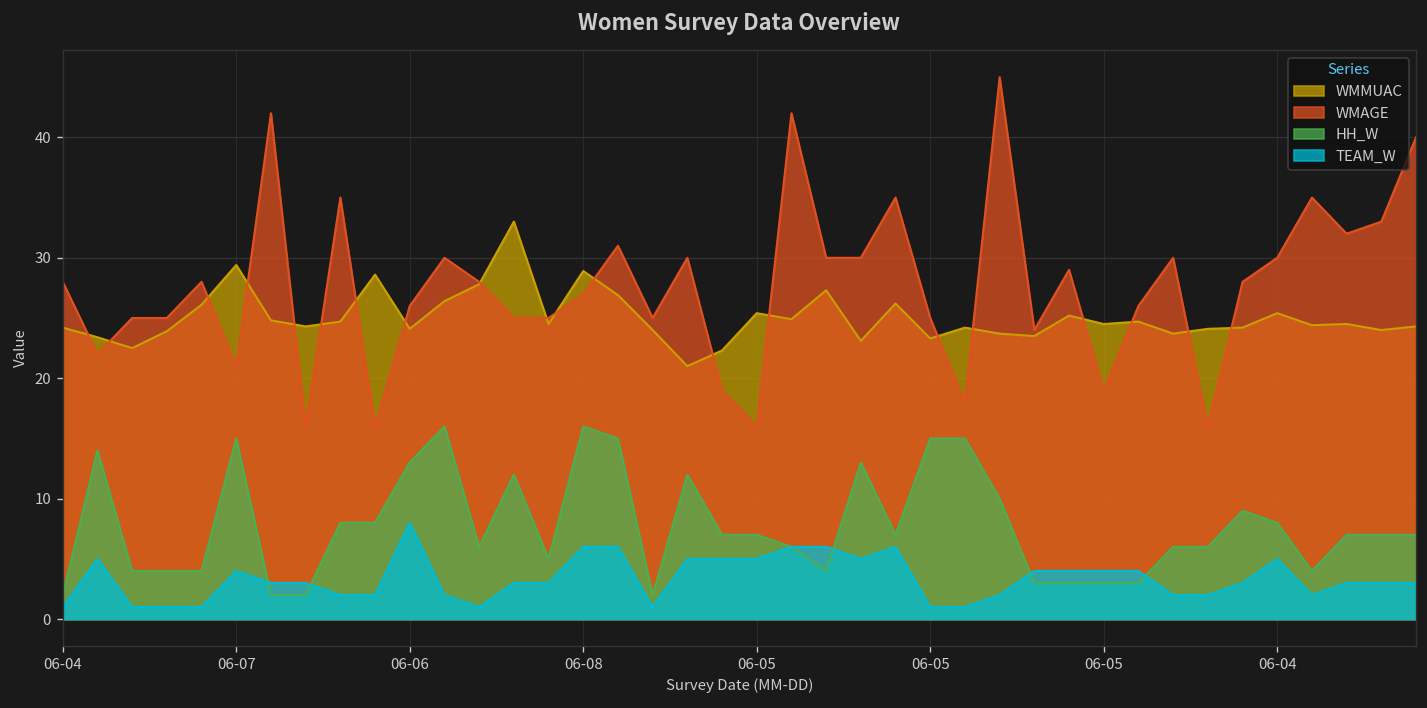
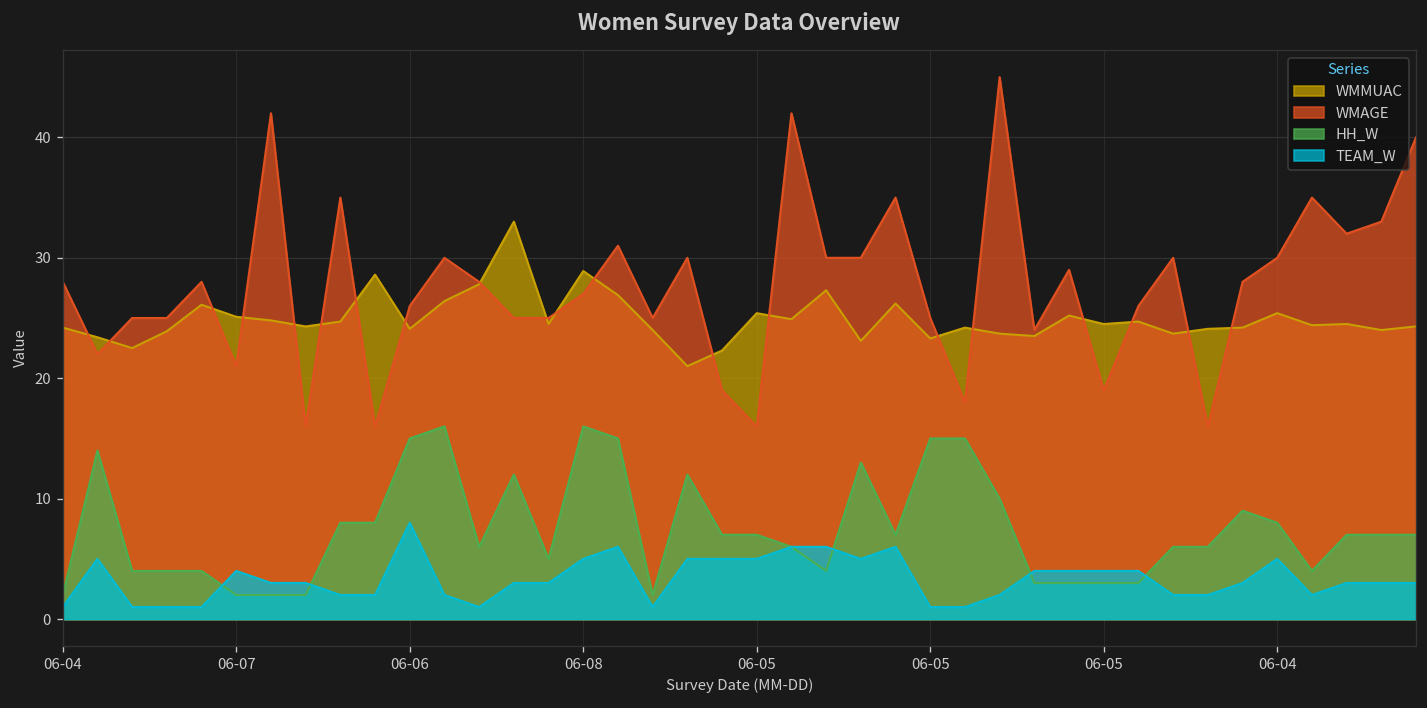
WMMUAC, 06-07: 29.4 -> 25.1
HH_W, 06-07: 15 -> 2
HH_W, 06-06: 13 -> 15
TEAM_W, 06-08: 6 -> 5
